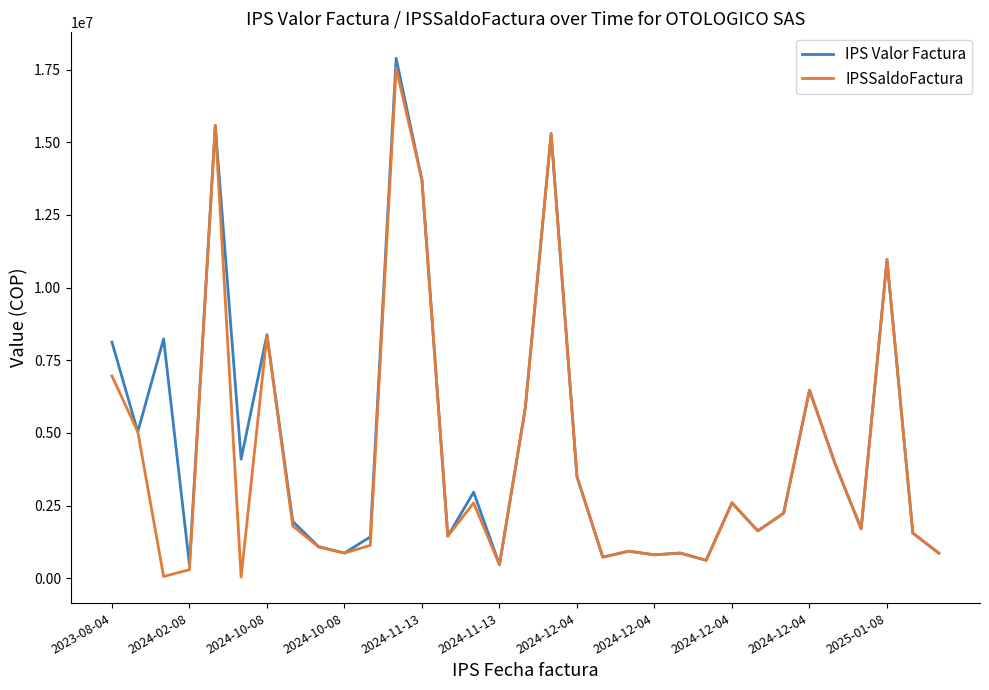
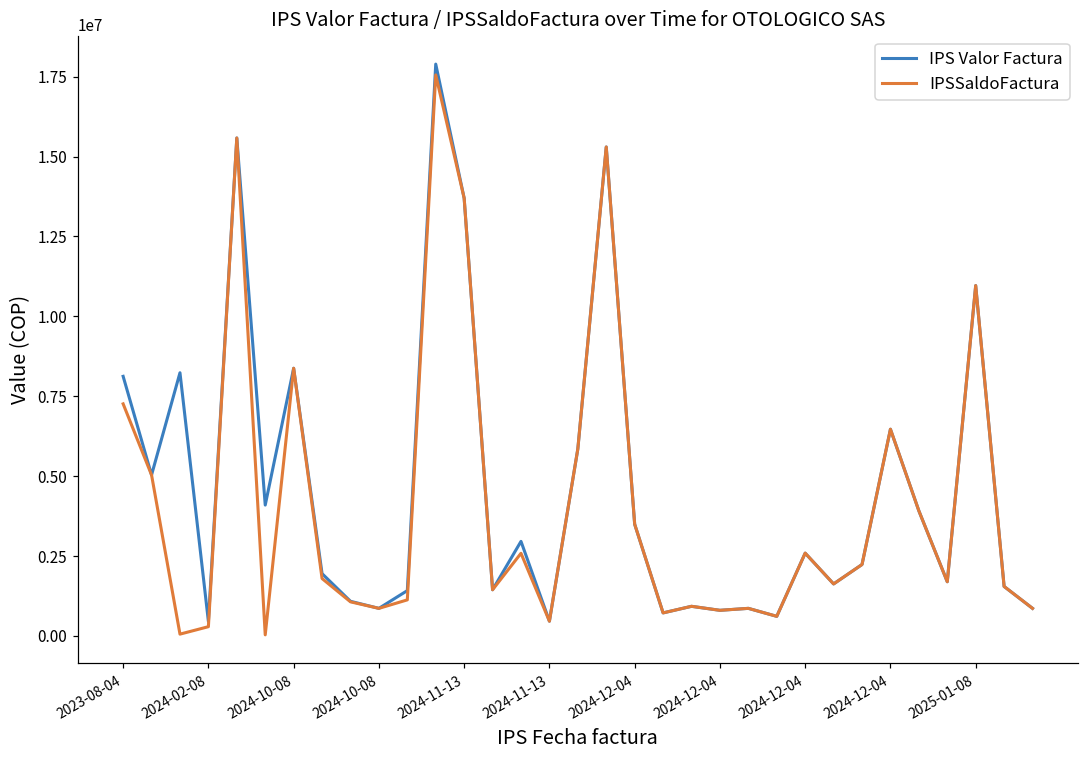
IPSSaldoFactura, 2023-08-04: 7000000 -> 7300000
